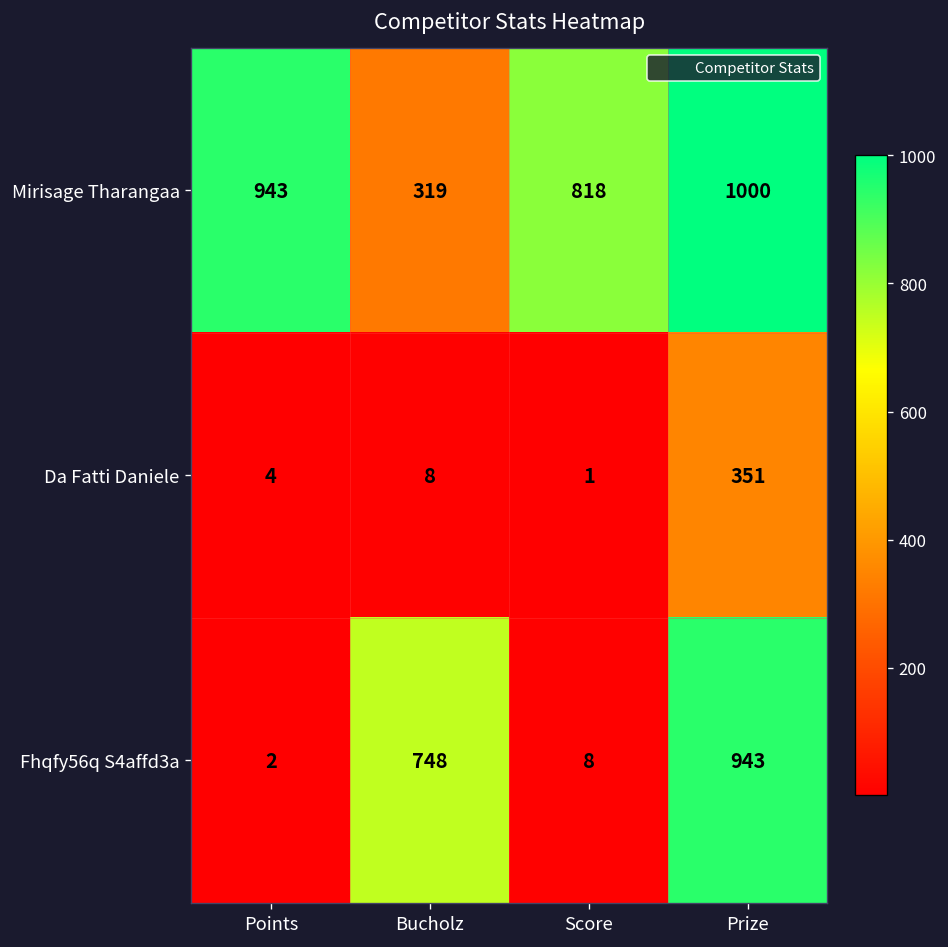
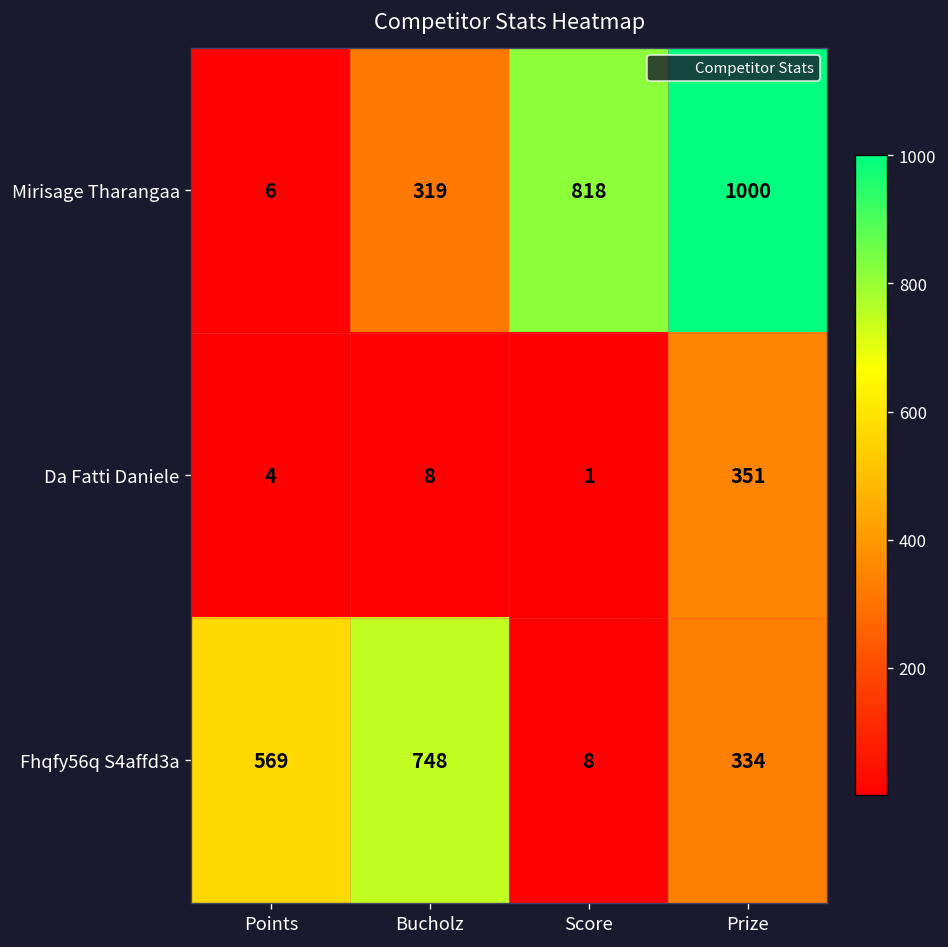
Mirisage Tharangaa, Points: 943 -> 6
Fhqfy56q S4affd3a, Points: 2 -> 569
Fhqfy56q S4affd3a, Prize: 943 -> 334
